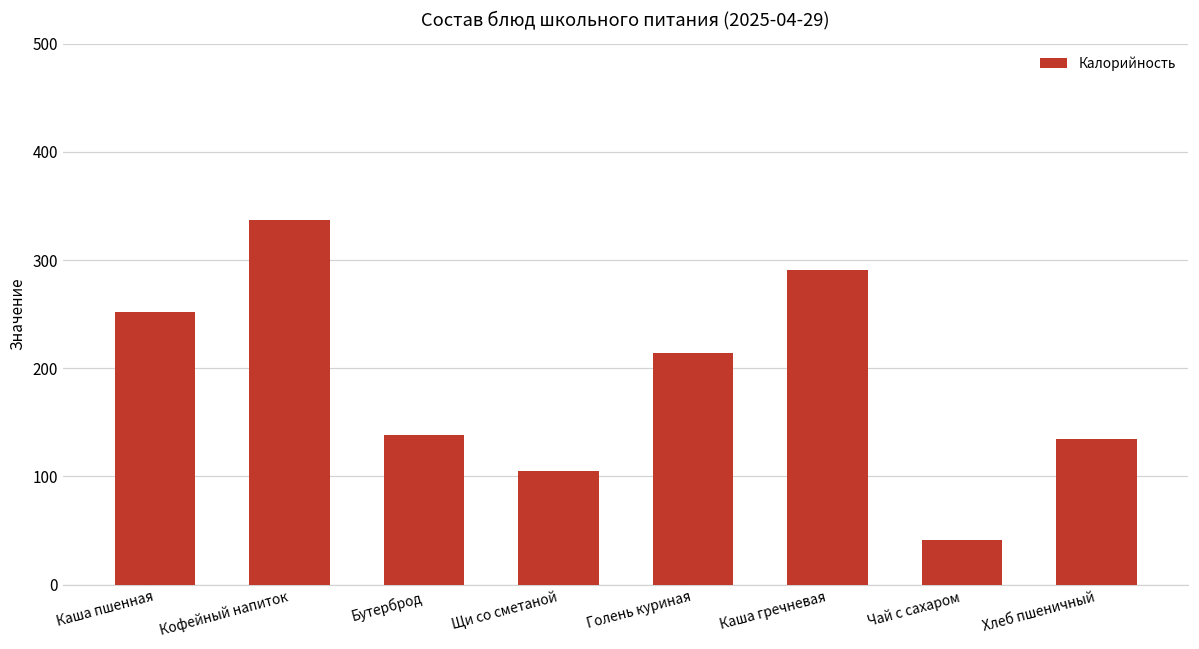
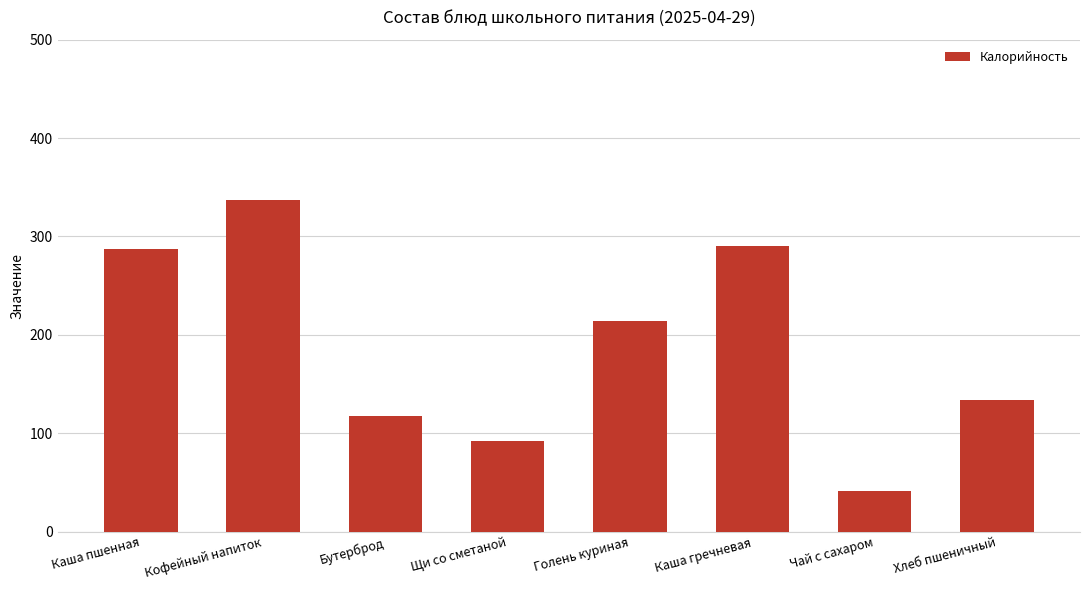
Каша пшенная: 250 -> 290
Бутерброд: 140 -> 120
Щи со сметаной: 110 -> 90
